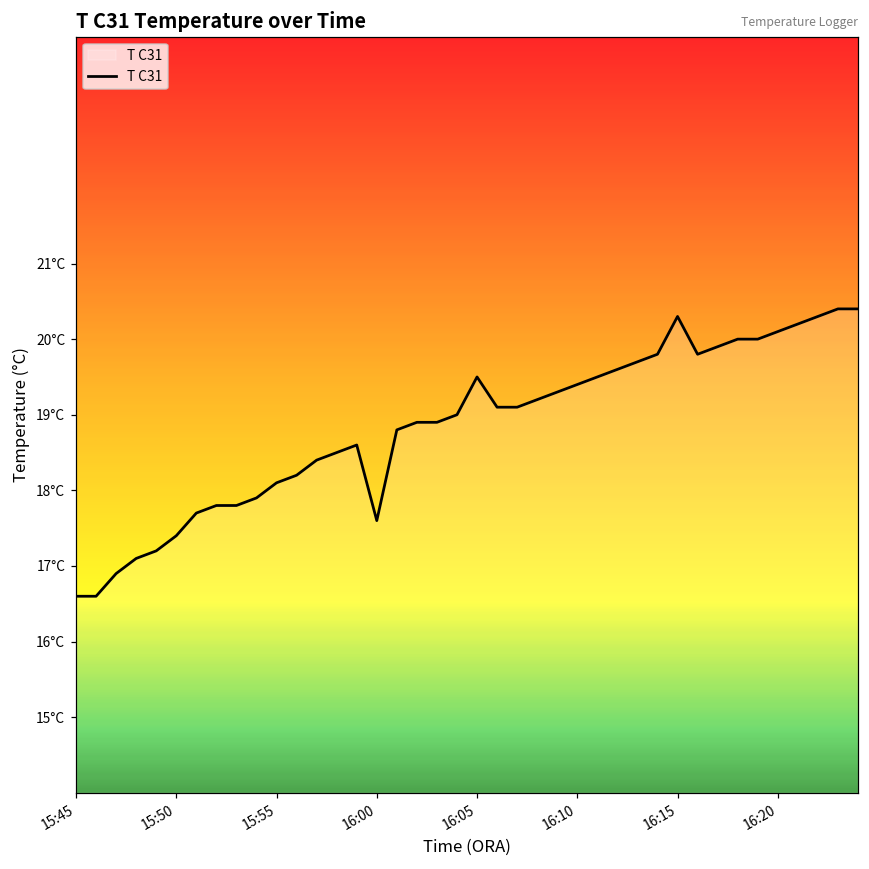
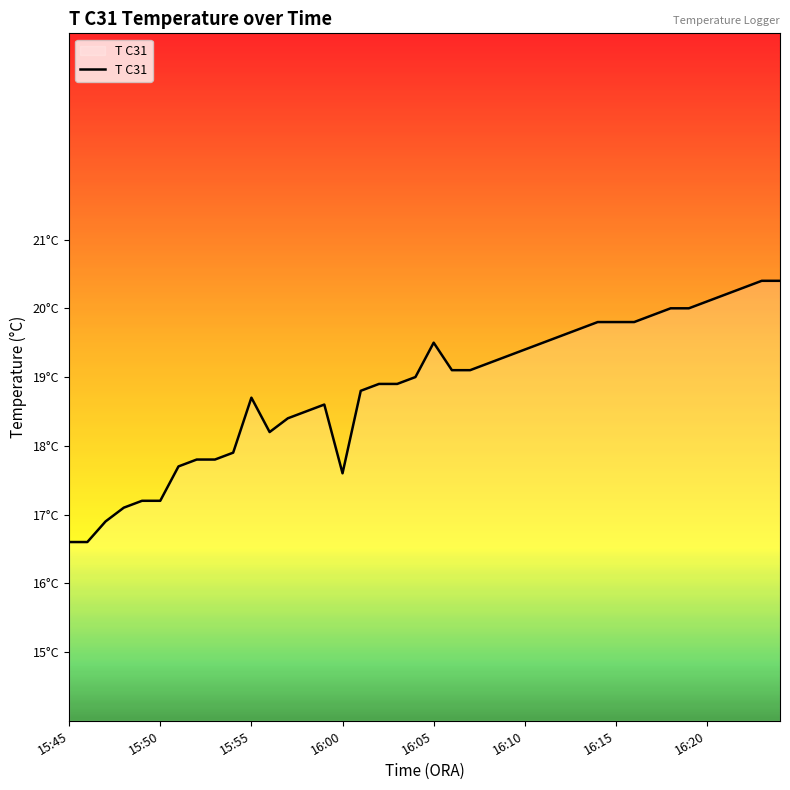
15:50: 17.4°C -> 17.2°C
15:55: 18.1°C -> 18.7°C
16:15: 20.3°C -> 19.8°C
